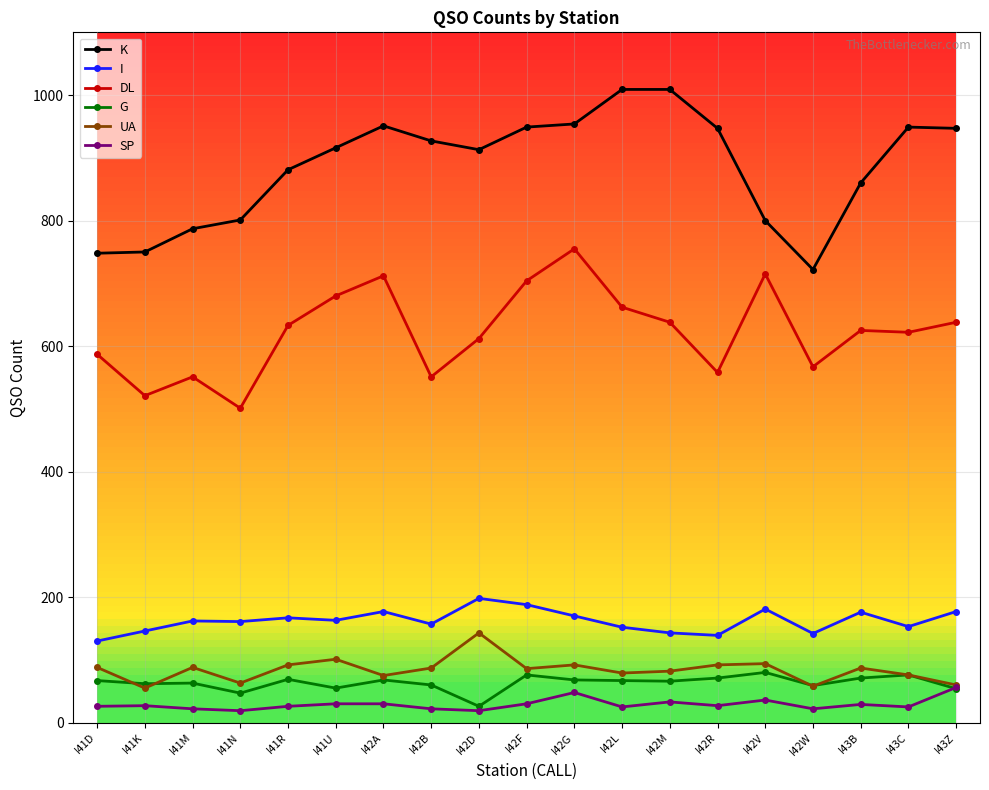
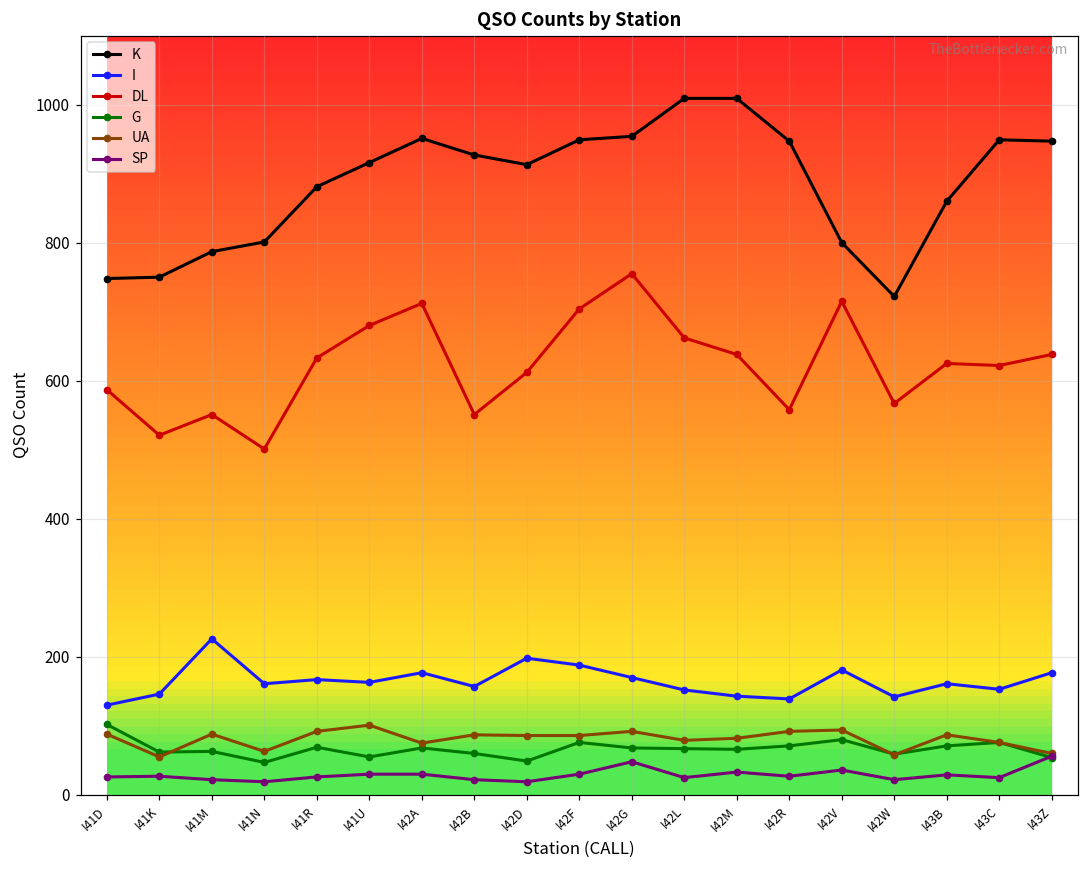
G, I41D: 70 -> 100
I, I41M: 160 -> 230
G, I42D: 30 -> 50
UA, I42D: 140 -> 90
I, I43B: 180 -> 160
